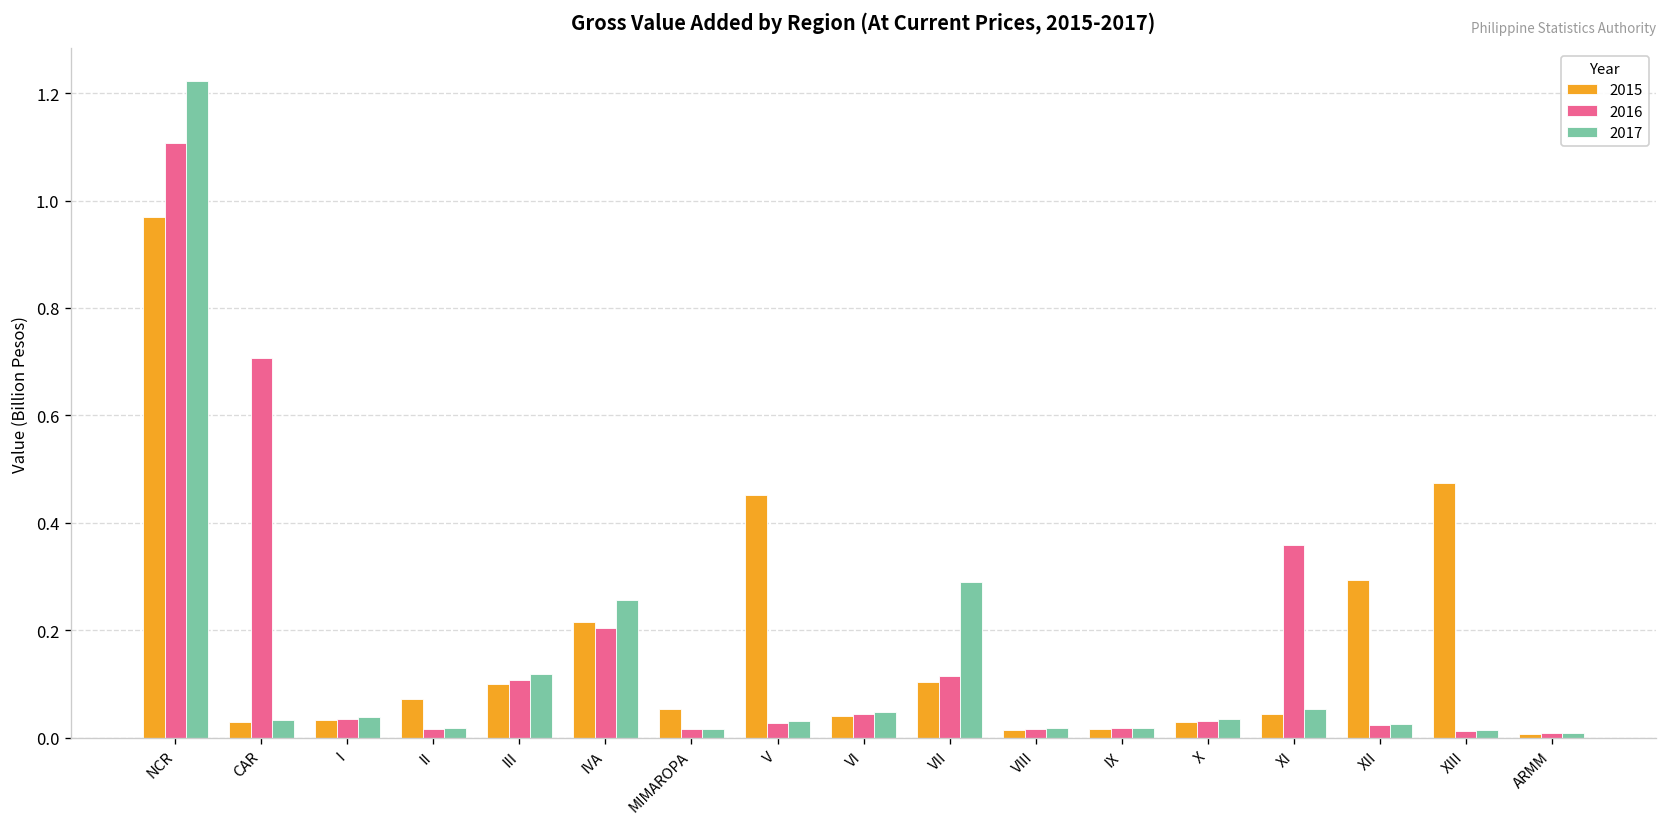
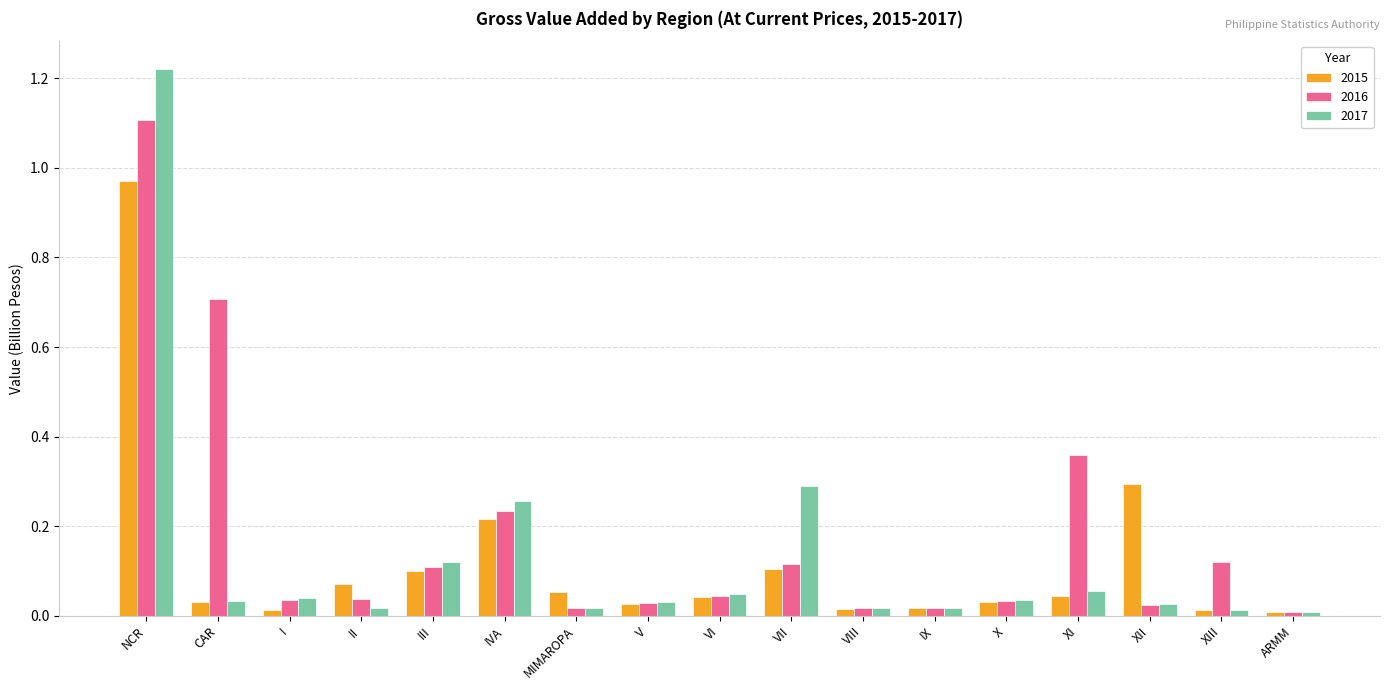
2015, I: 0.03 -> 0.01
2016, II: 0.02 -> 0.04
2016, IVA: 0.20 -> 0.23
2015, V: 0.45 -> 0.03
2015, XIII: 0.47 -> 0.01
2016, XIII: 0.01 -> 0.12
